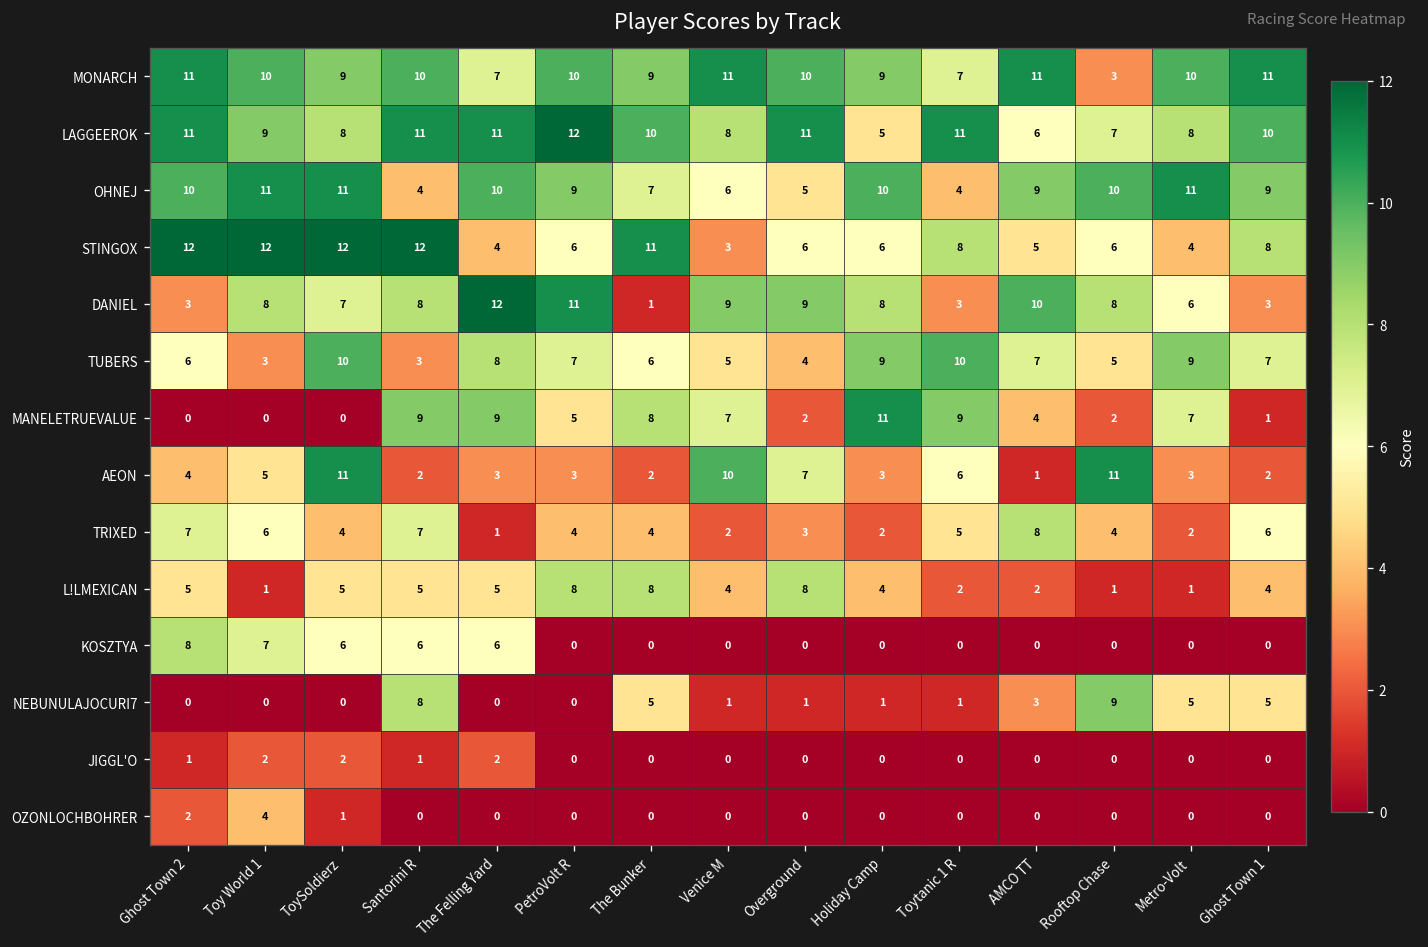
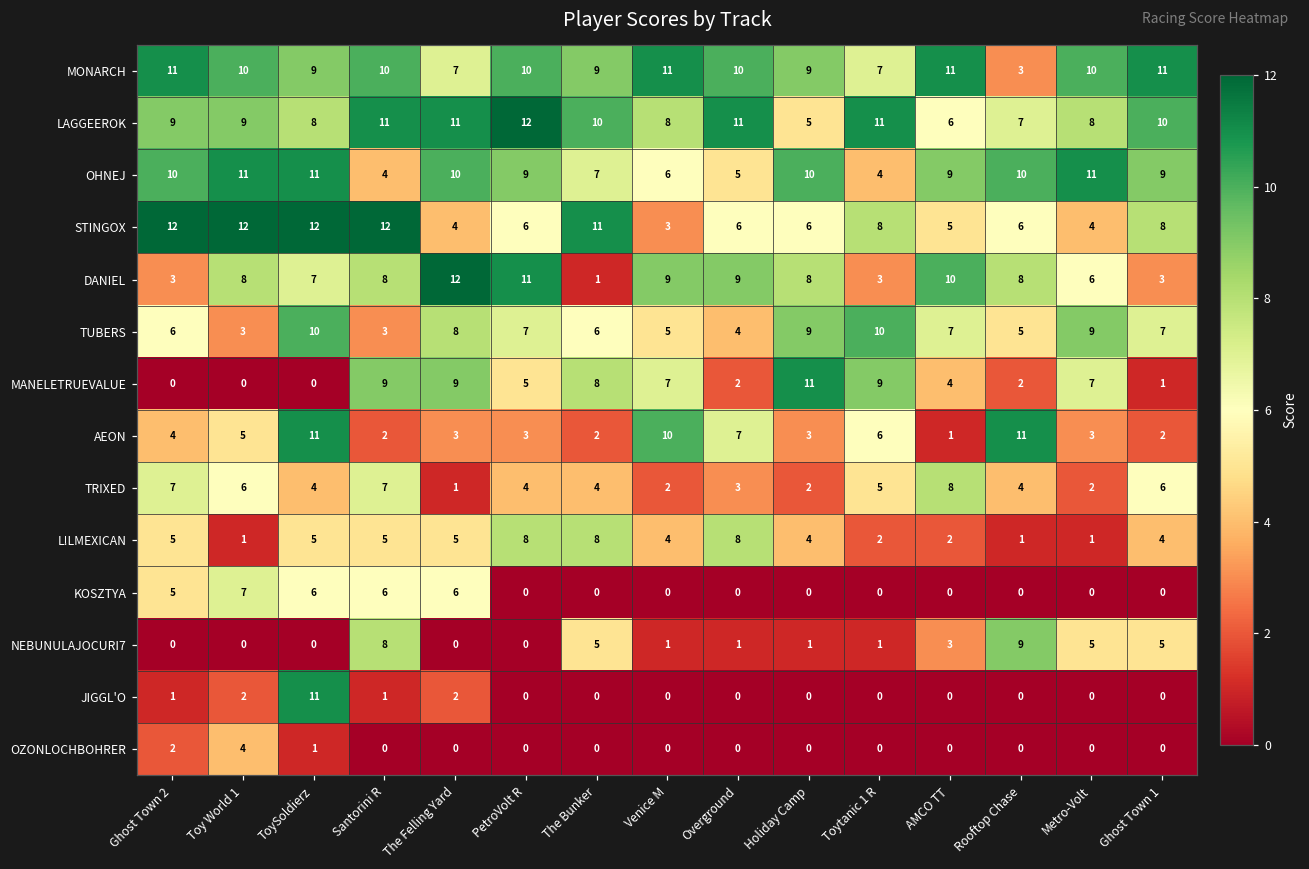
LAGGEEROK, Ghost Town 2: 11 -> 9
KOSZTYA, Ghost Town 2: 8 -> 5
JIGGL'O, ToySoldierz: 2 -> 11
